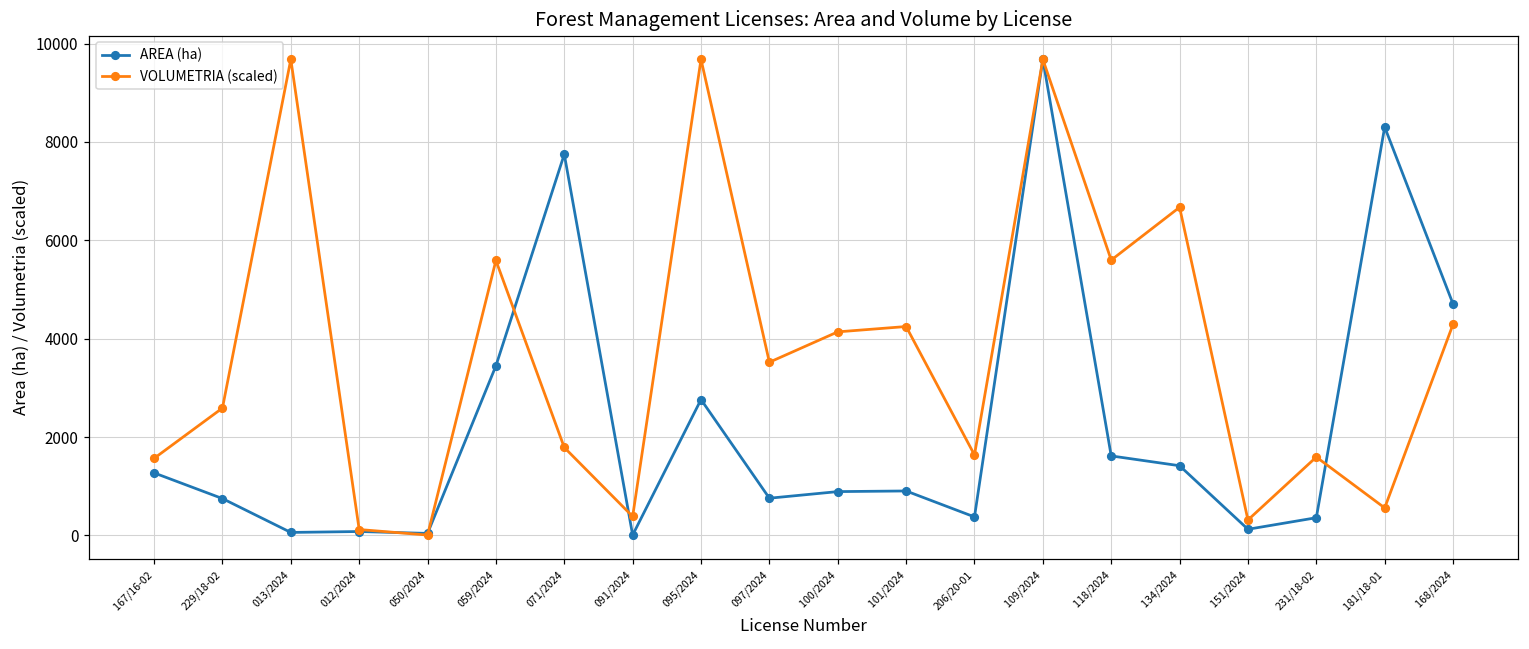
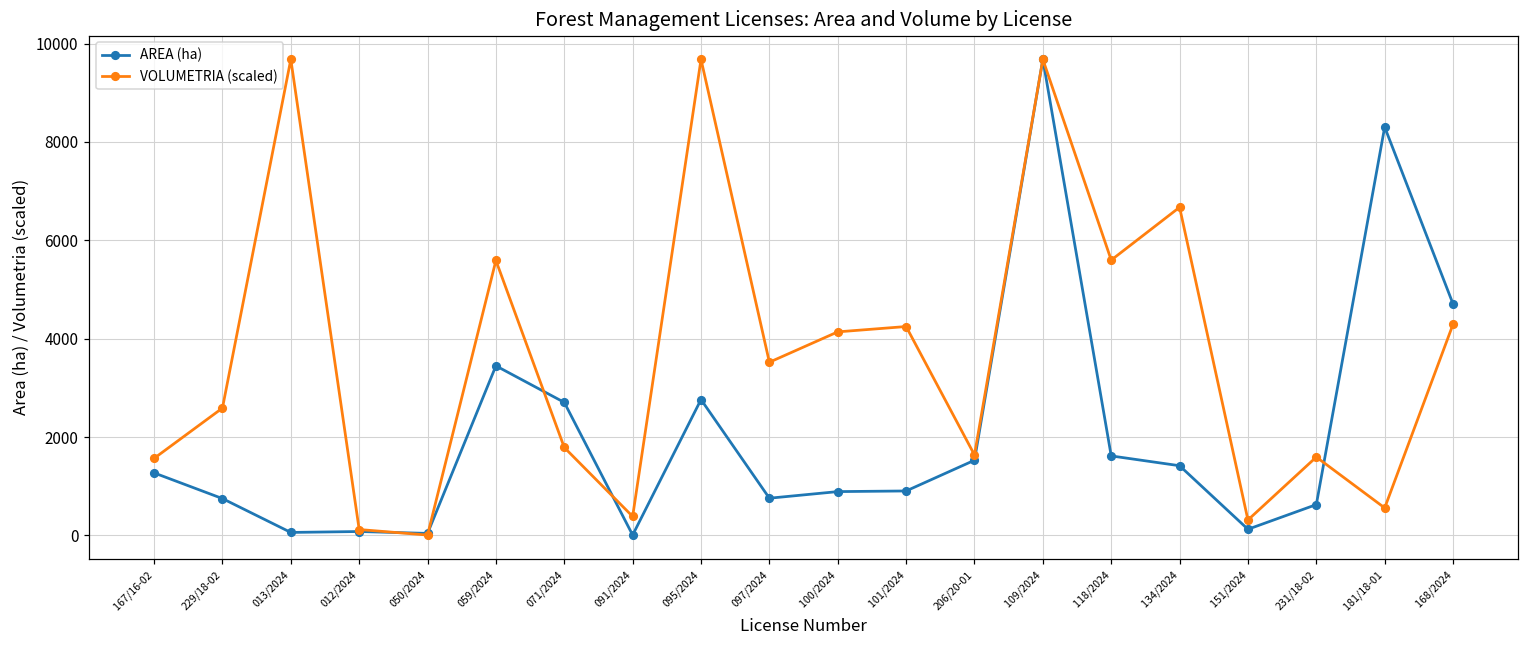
AREA (ha), 071/2024: 7800 -> 2700
AREA (ha), 206/20-01: 400 -> 1500
AREA (ha), 231/18-02: 400 -> 600
